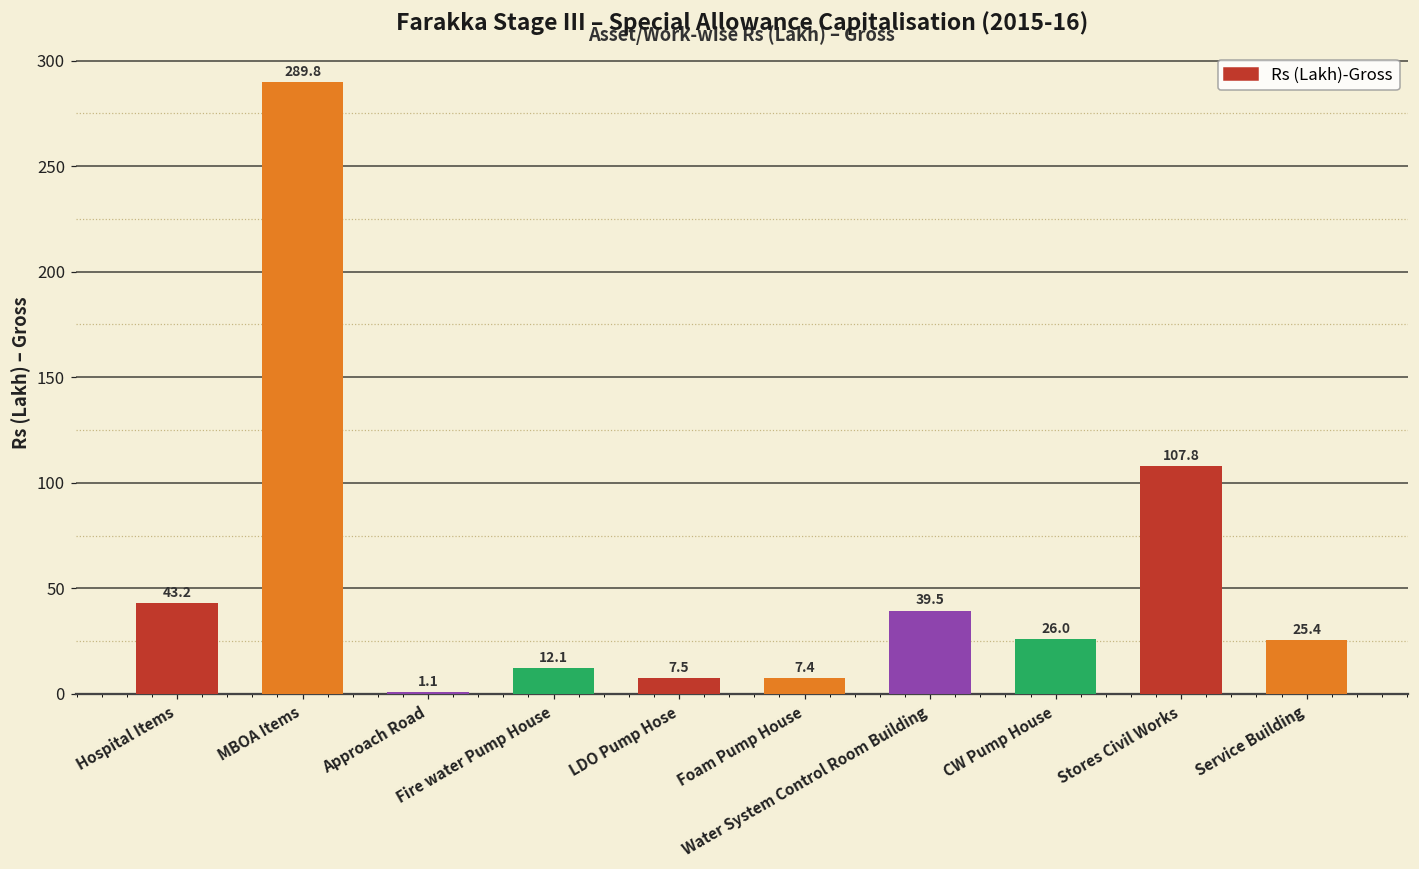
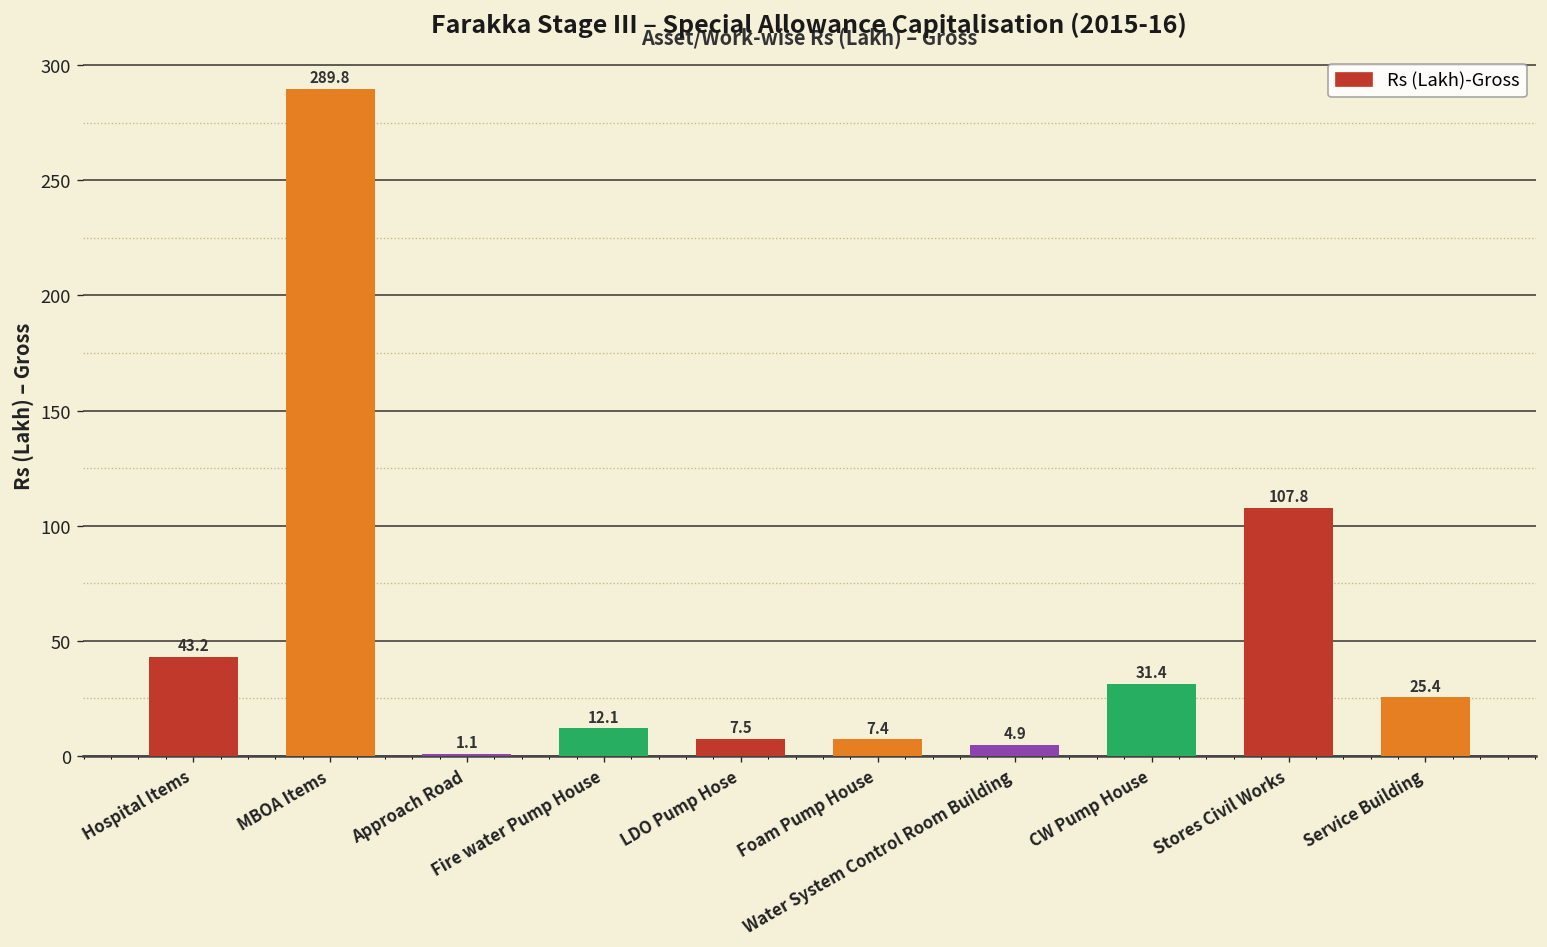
Water System Control Room Building: 39.5 -> 4.9
CW Pump House: 26.0 -> 31.4
